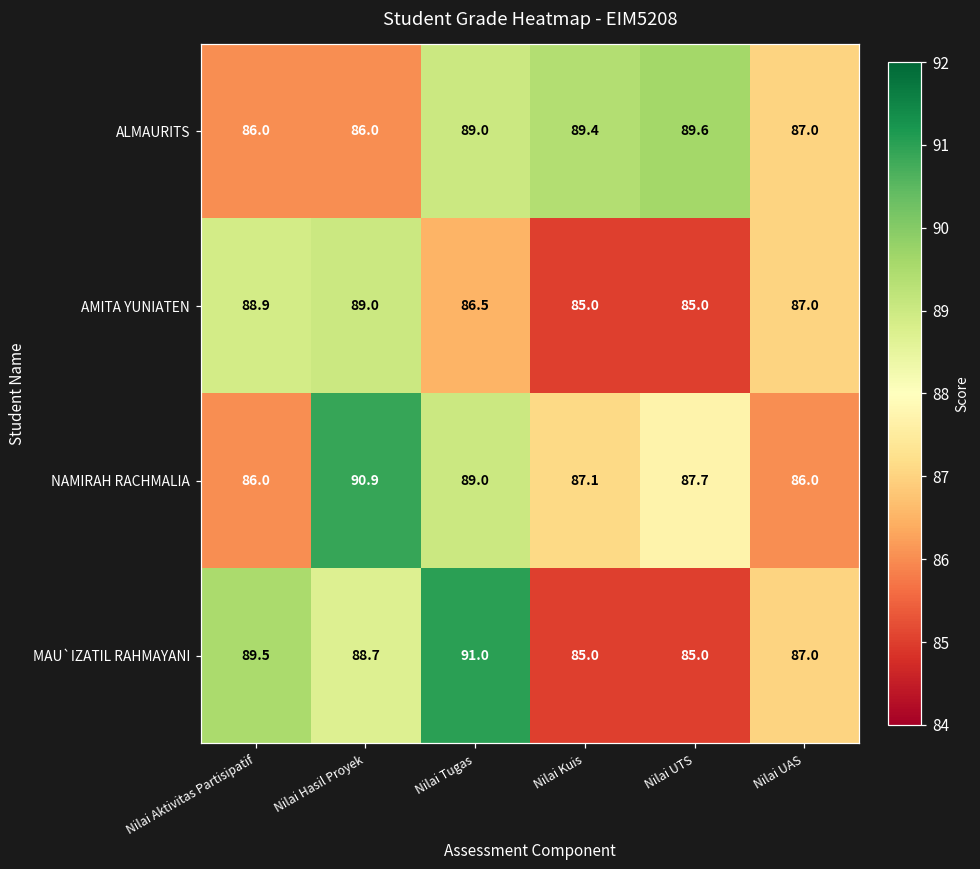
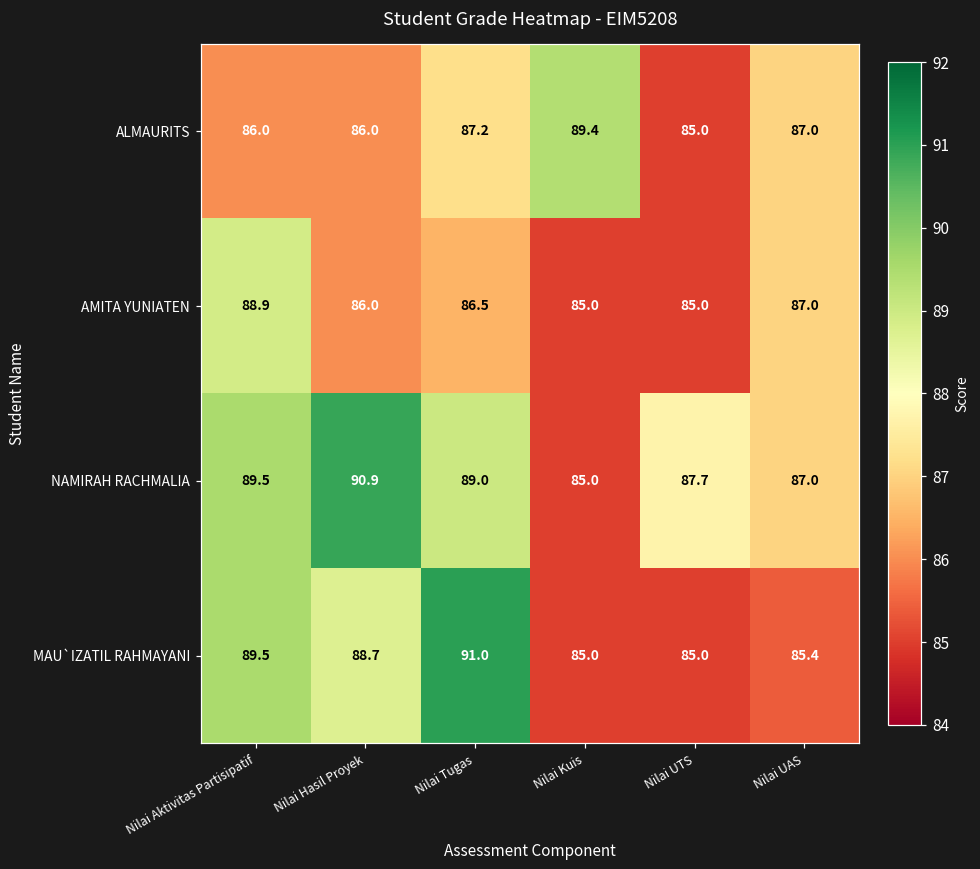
ALMAURITS, Nilai Tugas: 89.0 -> 87.2
ALMAURITS, Nilai UTS: 89.6 -> 85.0
AMITA YUNIATEN, Nilai Hasil Proyek: 89.0 -> 86.0
NAMIRAH RACHMALIA, Nilai Aktivitas Partisipatif: 86.0 -> 89.5
NAMIRAH RACHMALIA, Nilai Kuis: 87.1 -> 85.0
NAMIRAH RACHMALIA, Nilai UAS: 86.0 -> 87.0
MAU`IZATIL RAHMAYANI, Nilai UAS: 87.0 -> 85.4
